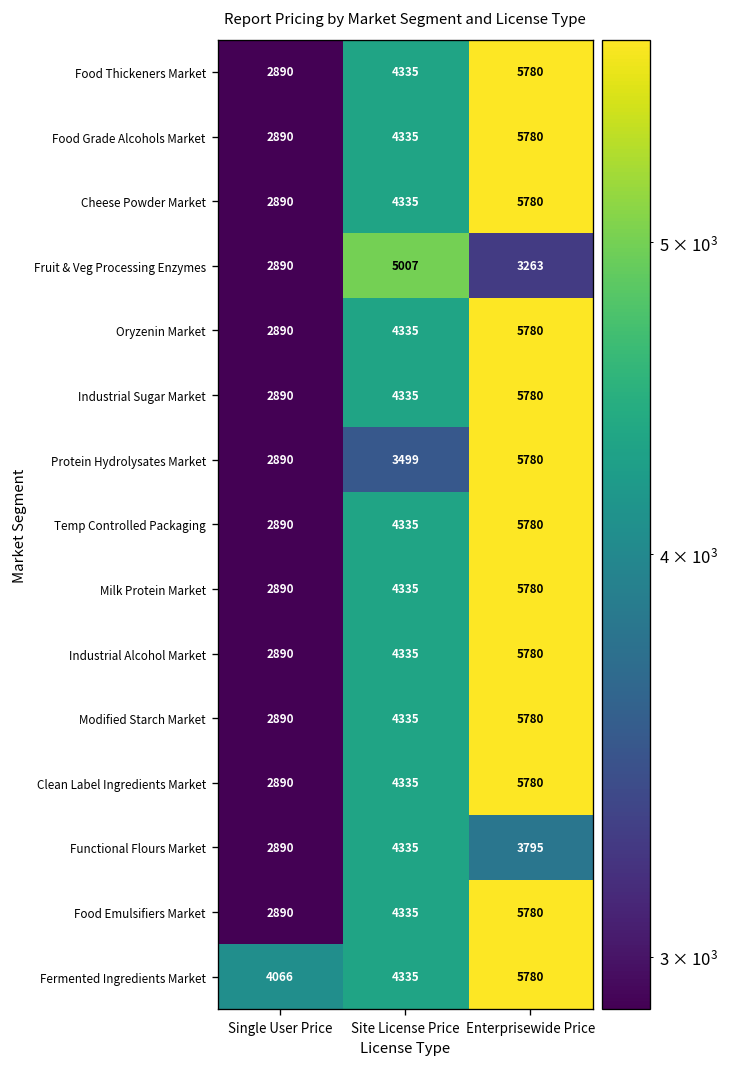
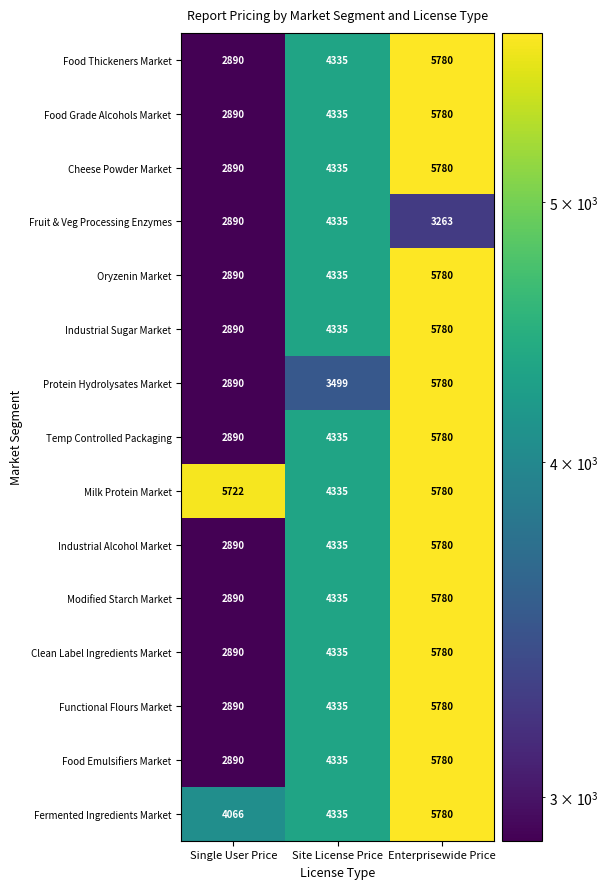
Fruit & Veg Processing Enzymes, Site License Price: 5007 -> 4335
Milk Protein Market, Single User Price: 2890 -> 5722
Functional Flours Market, Enterprisewide Price: 3795 -> 5780
